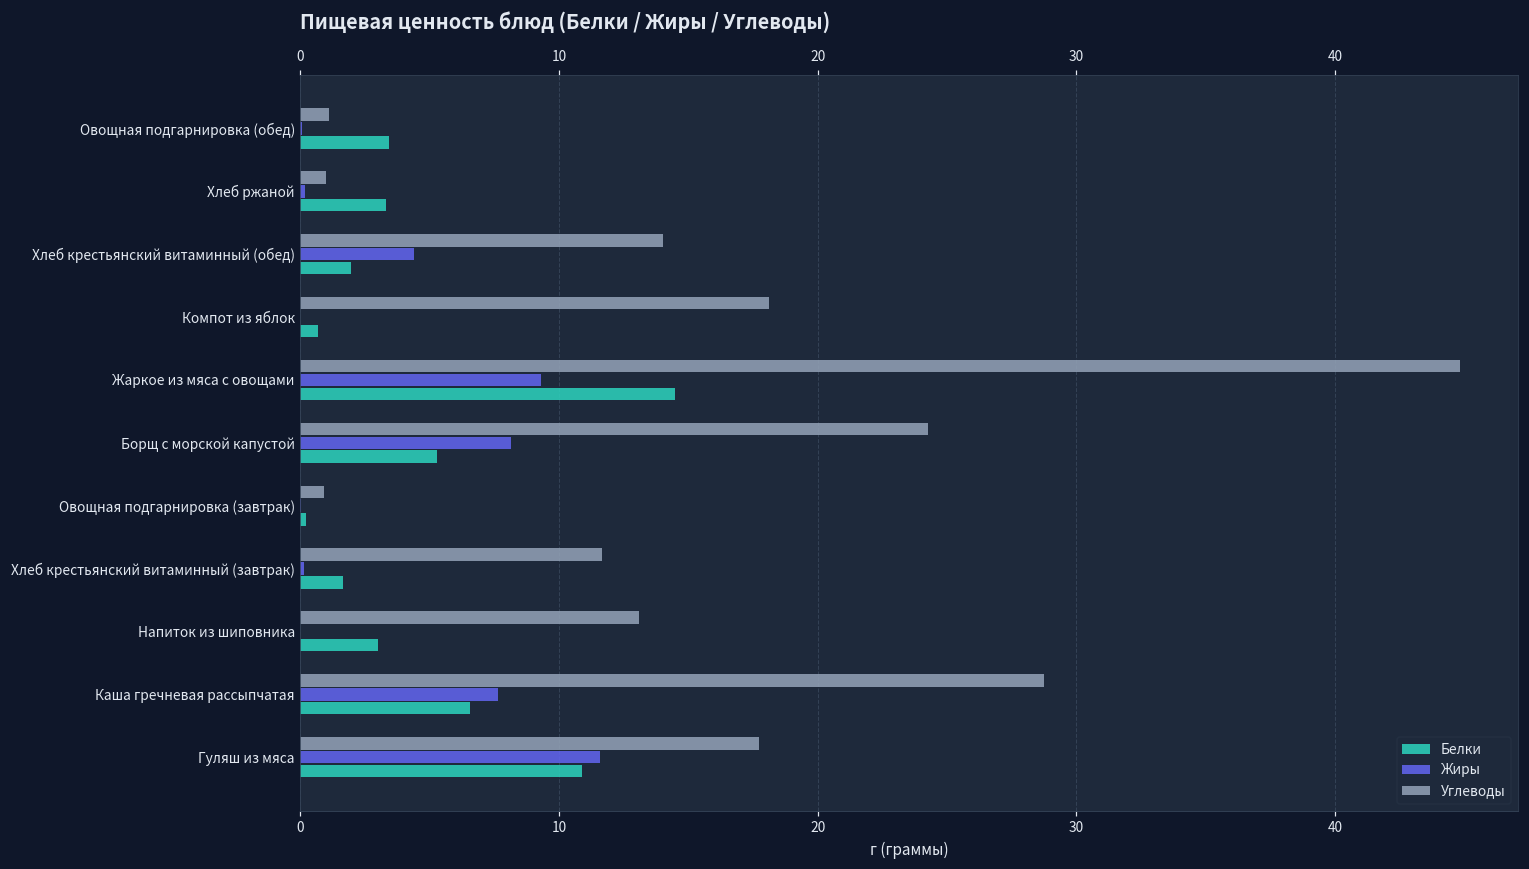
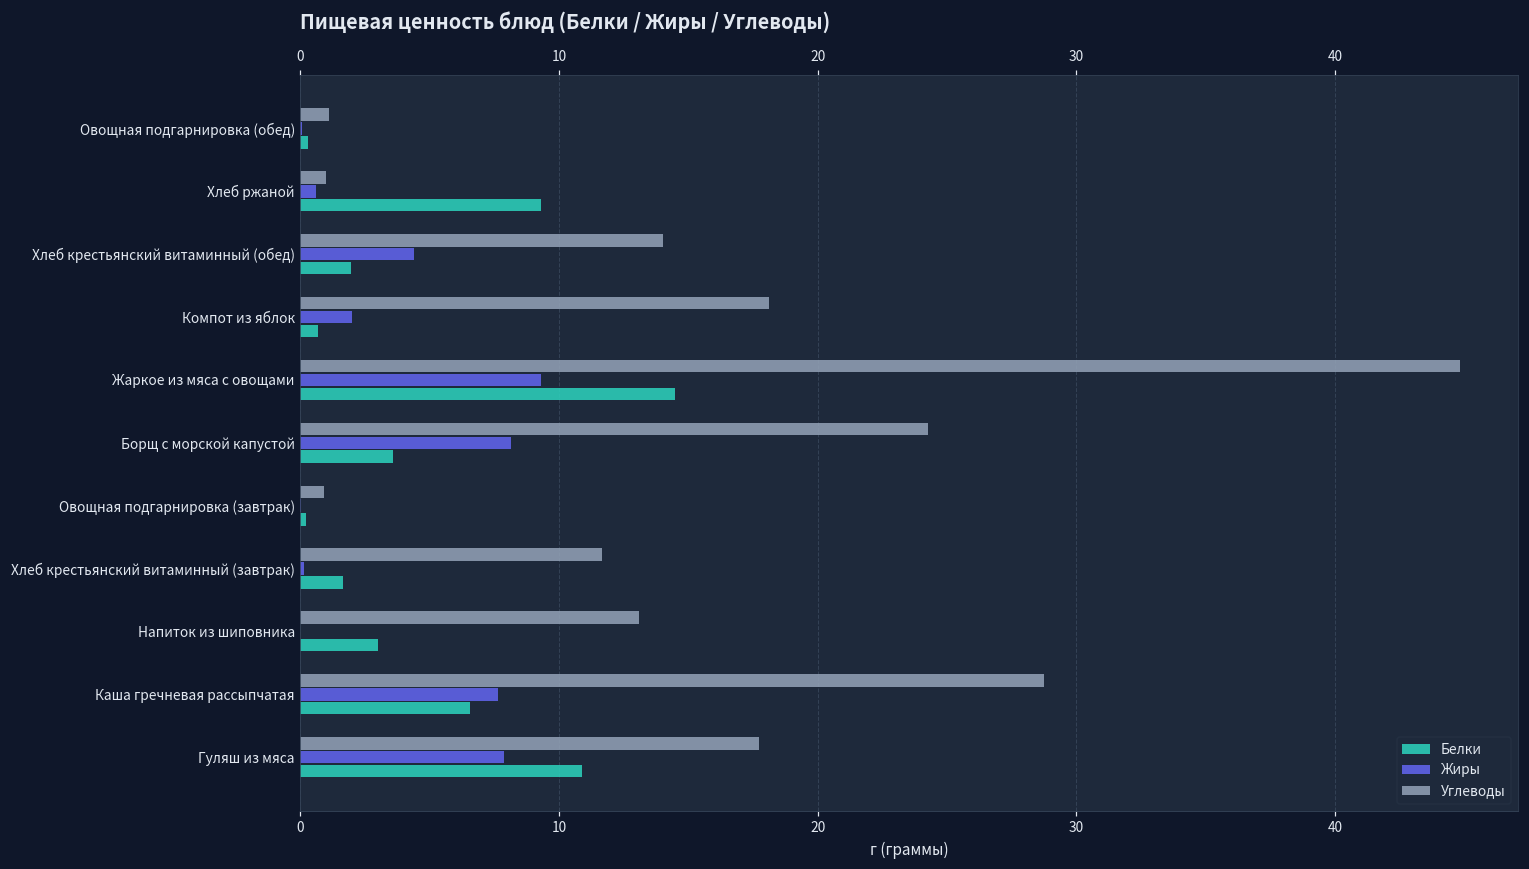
Белки, Овощная подгарнировка (обед): 3.4 -> 0.3
Жиры, Хлеб ржаной: 0.2 -> 0.6
Белки, Хлеб ржаной: 3.3 -> 9.3
Жиры, Компот из яблок: 0 -> 2
Белки, Борщ с морской капустой: 5.3 -> 3.6
Жиры, Гуляш из мяса: 11.6 -> 7.9
